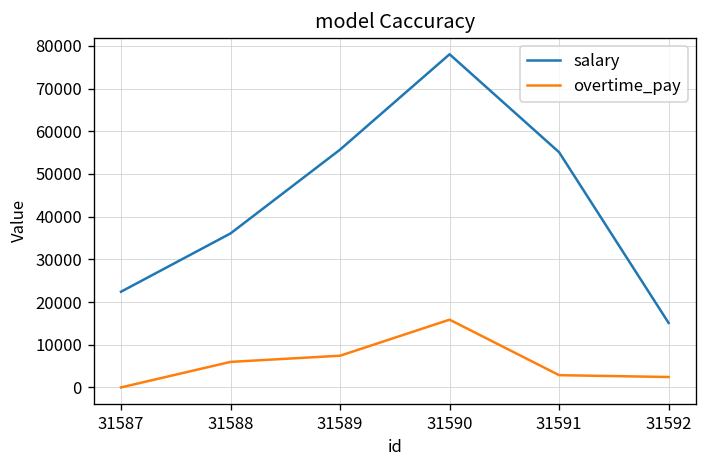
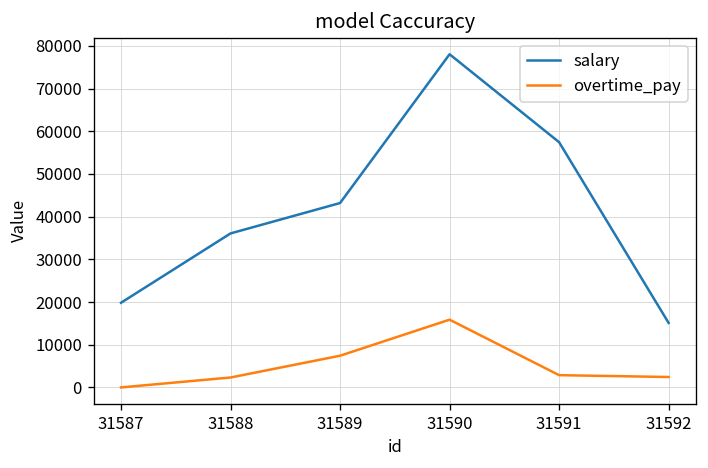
salary, 31587: 22000 -> 20000
overtime_pay, 31588: 6000 -> 2000
salary, 31589: 56000 -> 43000
salary, 31591: 55000 -> 57000
